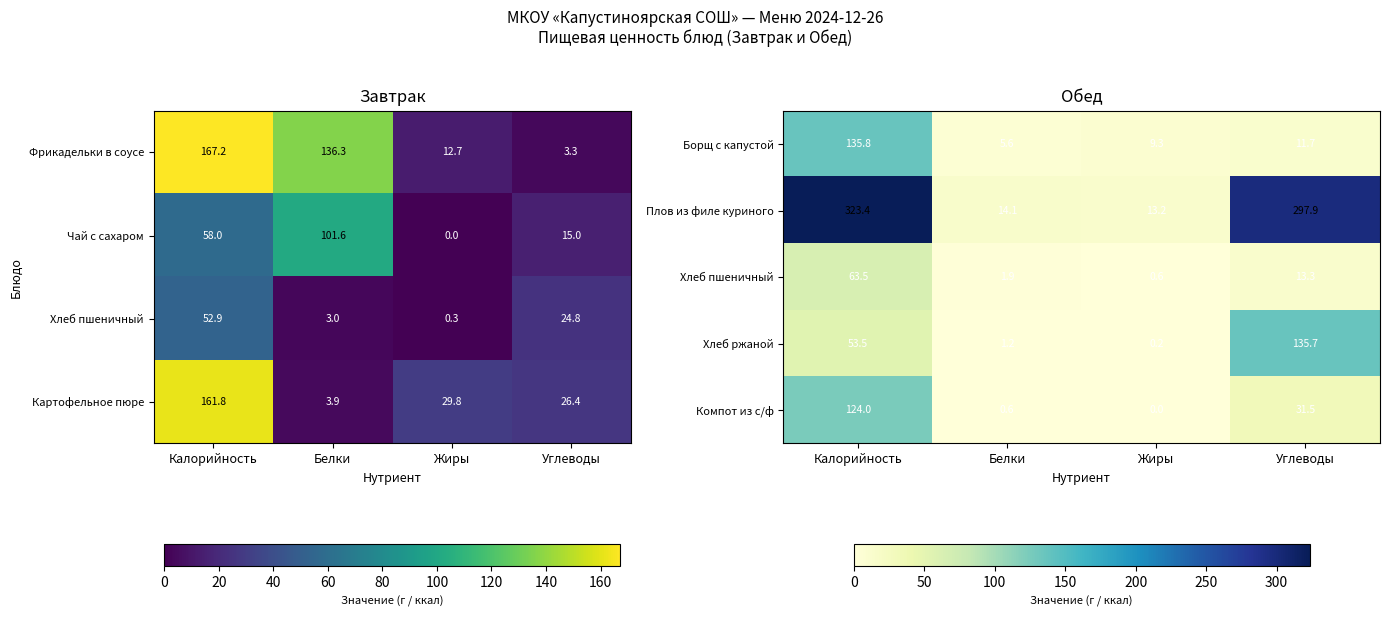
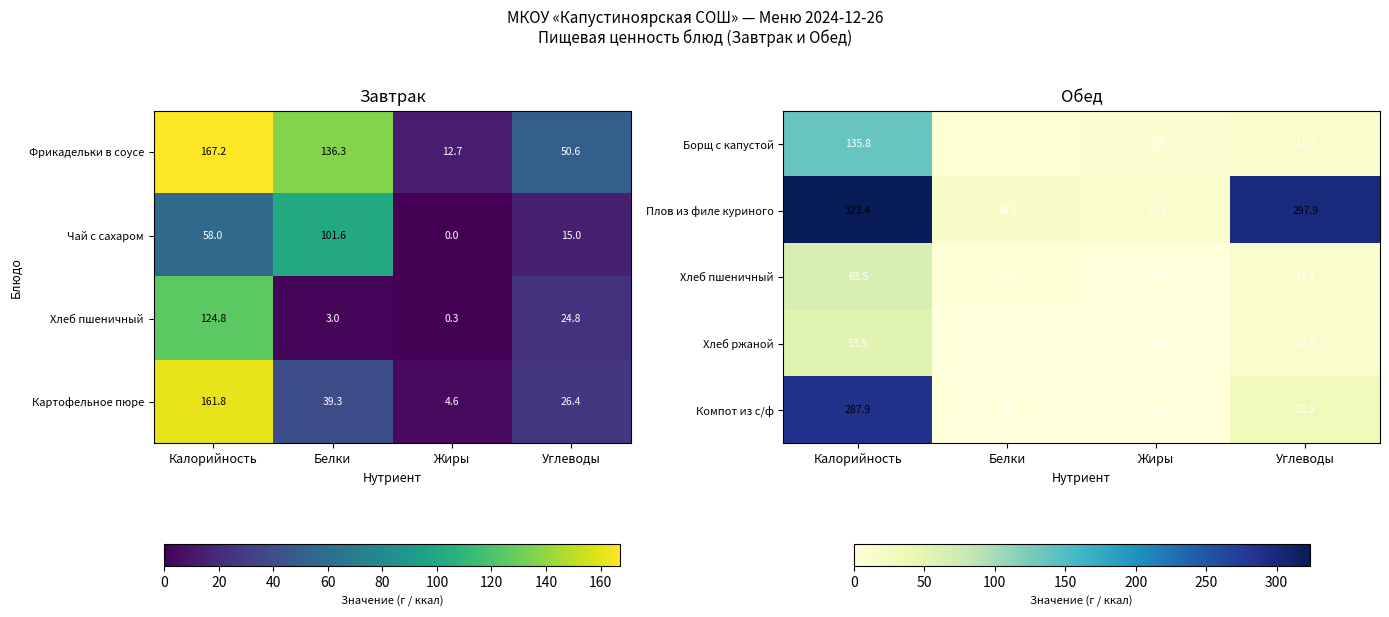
Завтрак, Фрикадельки в соусе, Углеводы: 3.3 -> 50.6
Завтрак, Хлеб пшеничный, Калорийность: 52.9 -> 124.8
Завтрак, Картофельное пюре, Белки: 3.9 -> 39.3
Завтрак, Картофельное пюре, Жиры: 29.8 -> 4.6
Обед, Хлеб ржаной, Углеводы: 135.7 -> 12.4
Обед, Компот из с/ф, Калорийность: 124.0 -> 287.9
